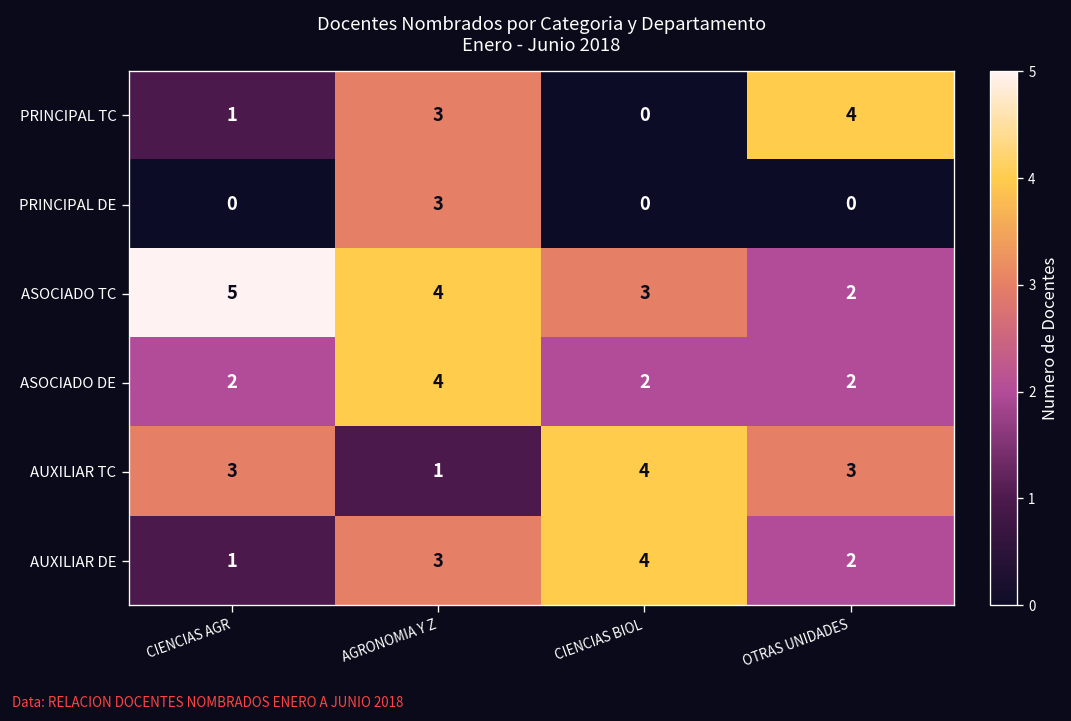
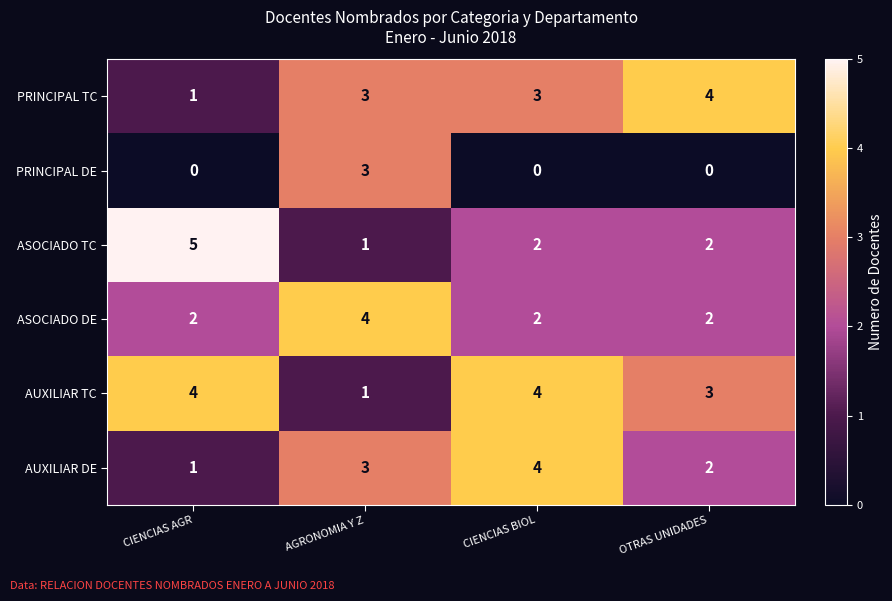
PRINCIPAL TC, CIENCIAS BIOL: 0 -> 3
ASOCIADO TC, AGRONOMIA Y Z: 4 -> 1
ASOCIADO TC, CIENCIAS BIOL: 3 -> 2
AUXILIAR TC, CIENCIAS AGR: 3 -> 4
